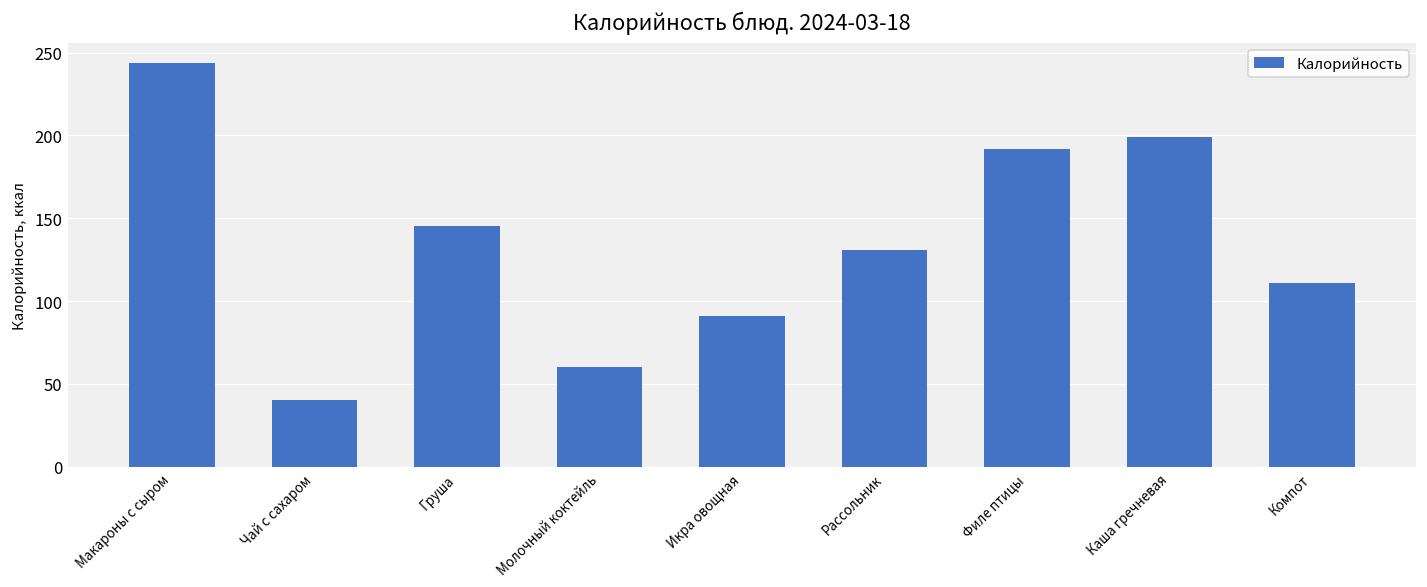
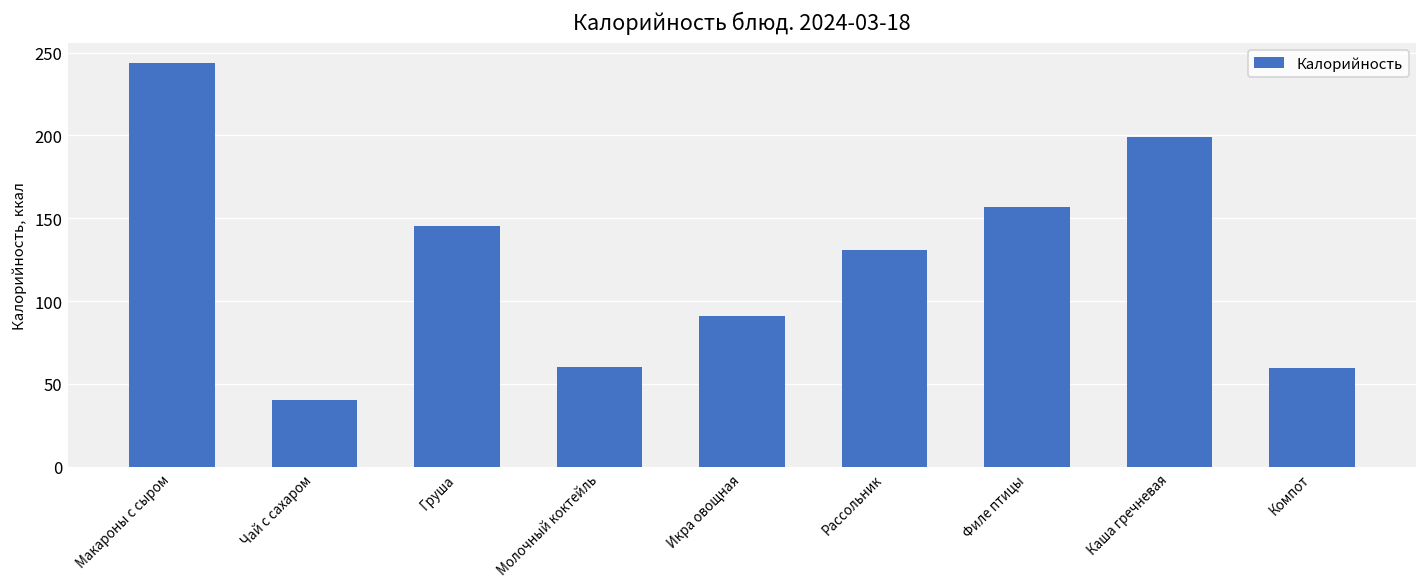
Филе птицы: 192 -> 157
Компот: 111 -> 59
